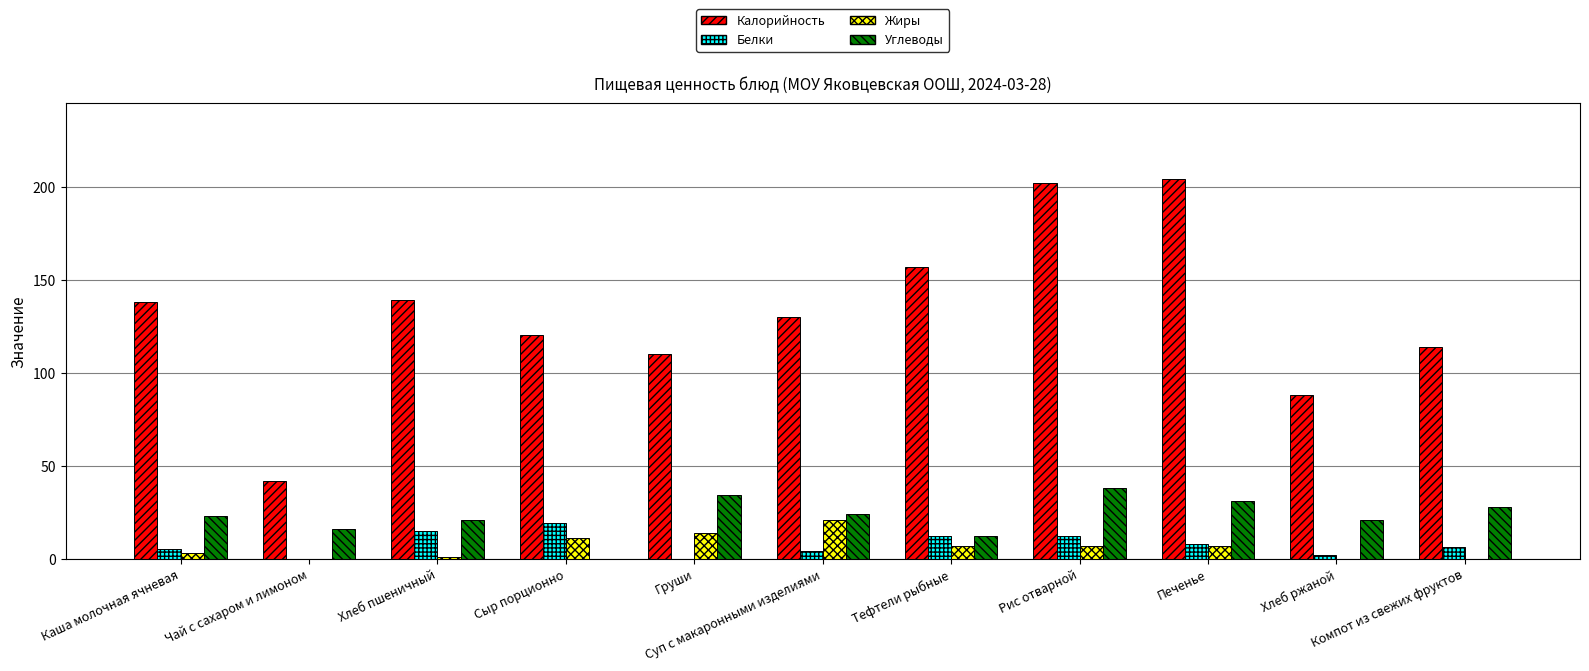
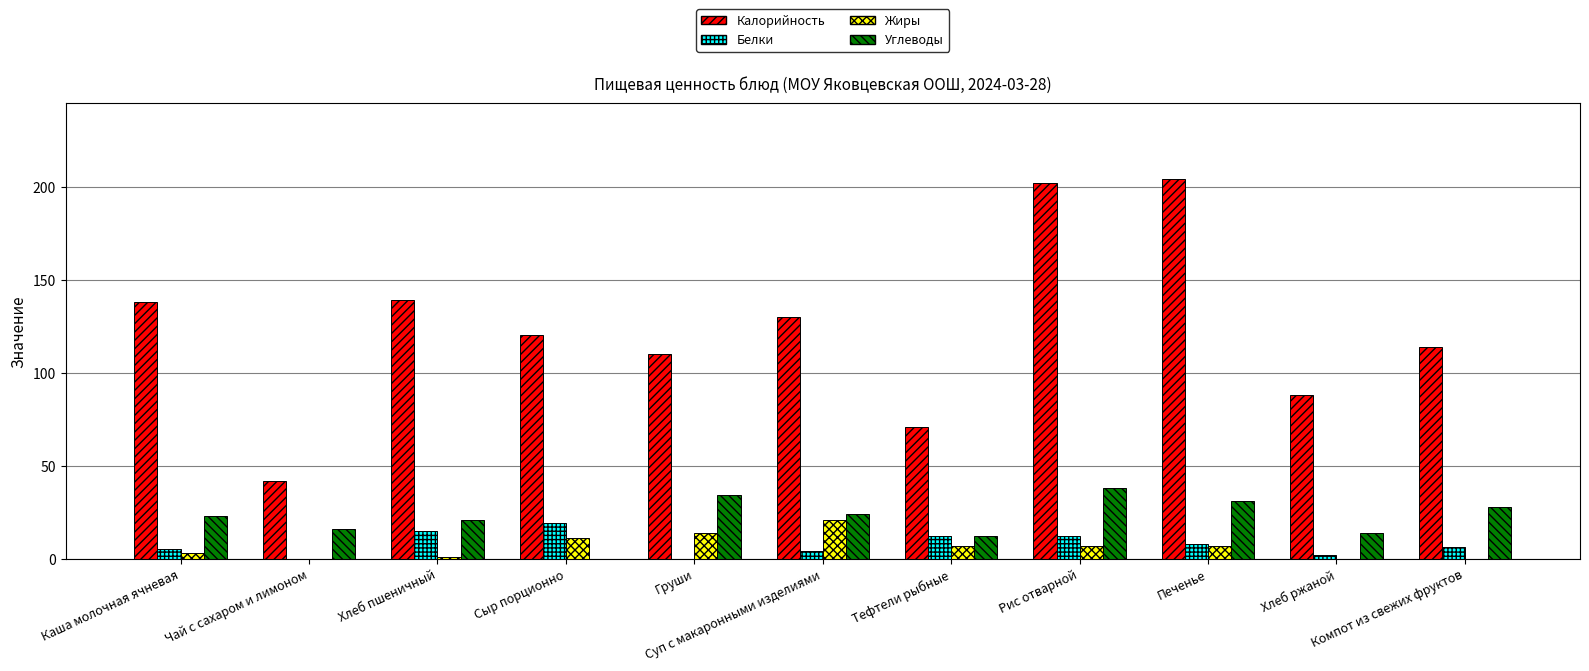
Калорийность, Тефтели рыбные: 157 -> 71
Углеводы, Хлеб ржаной: 21 -> 14
